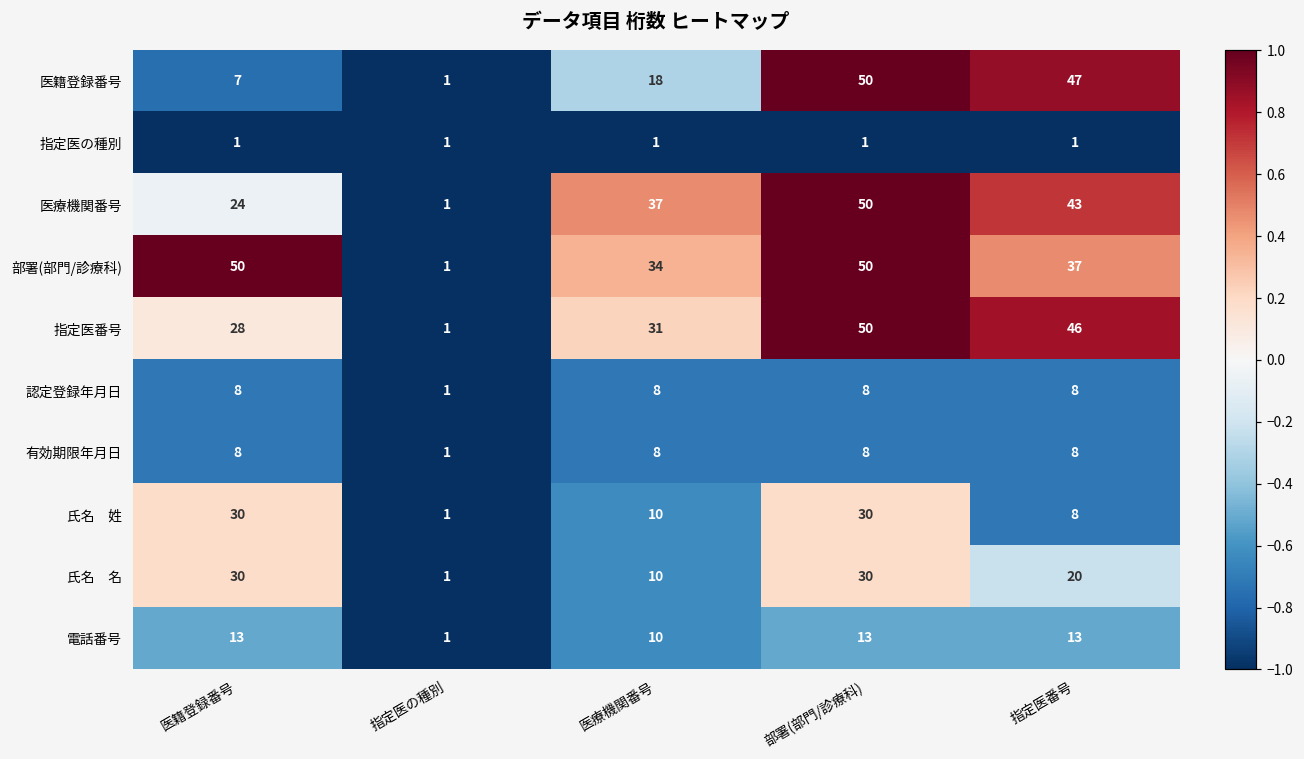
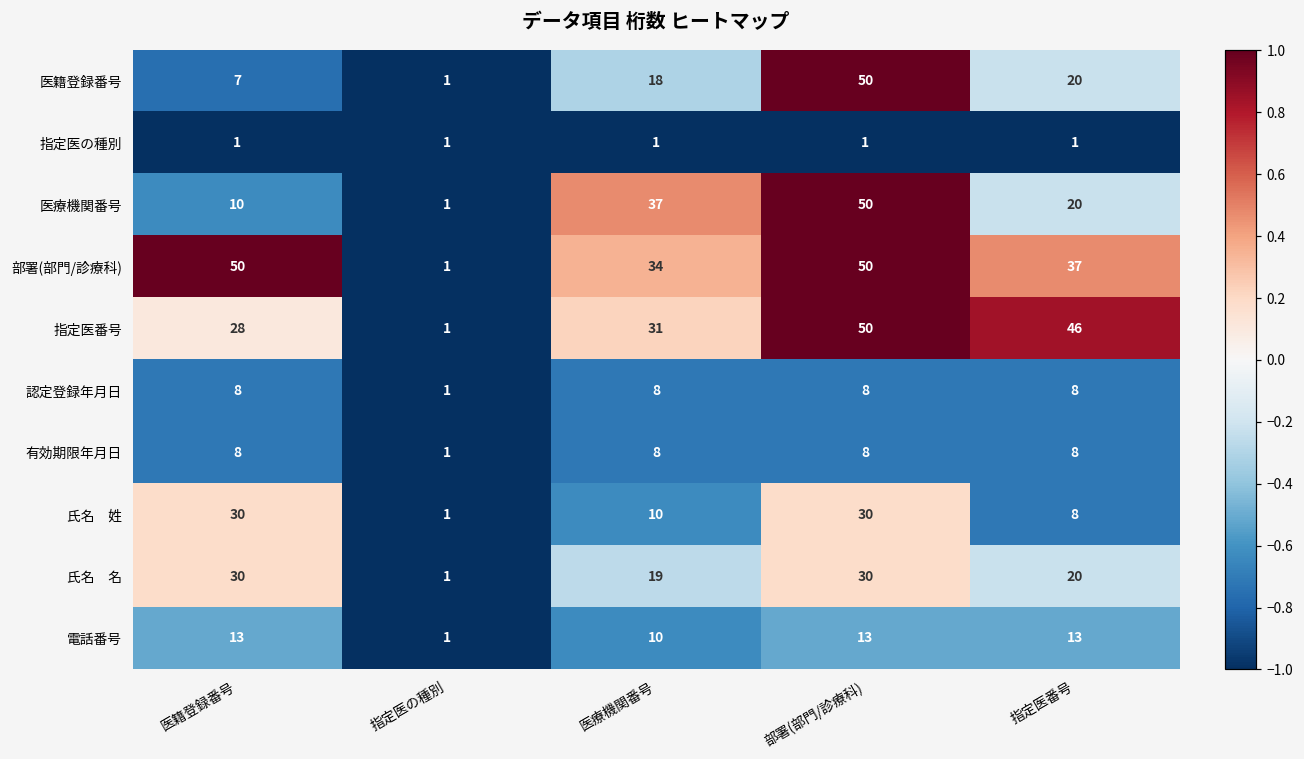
医籍登録番号, 指定医番号: 47 -> 20
医療機関番号, 医籍登録番号: 24 -> 10
医療機関番号, 指定医番号: 43 -> 20
氏名 名, 医療機関番号: 10 -> 19
